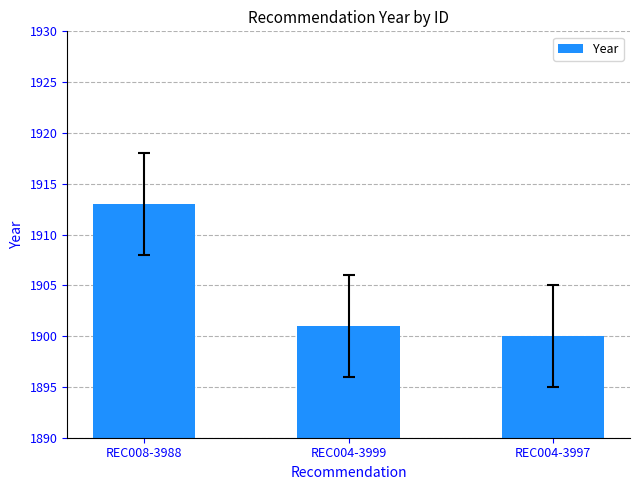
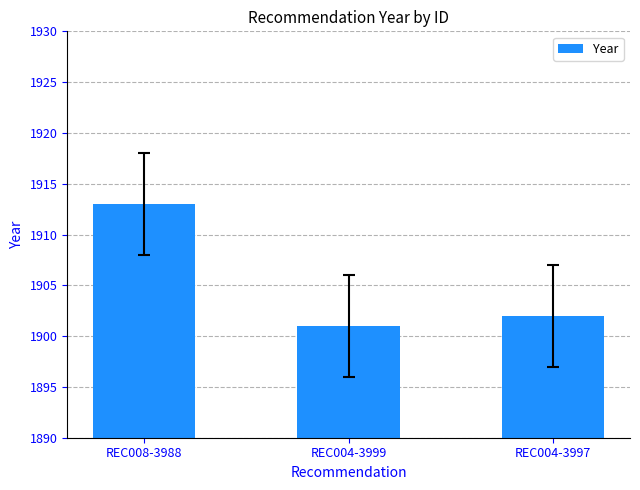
Year, REC004-3997: 1900 -> 1902
